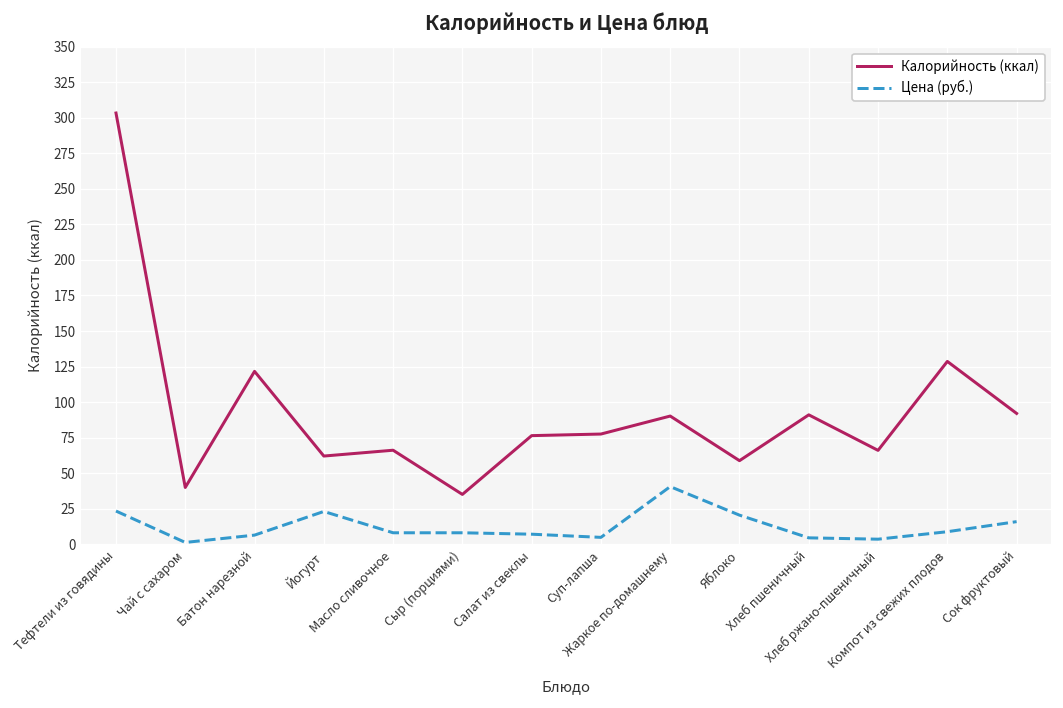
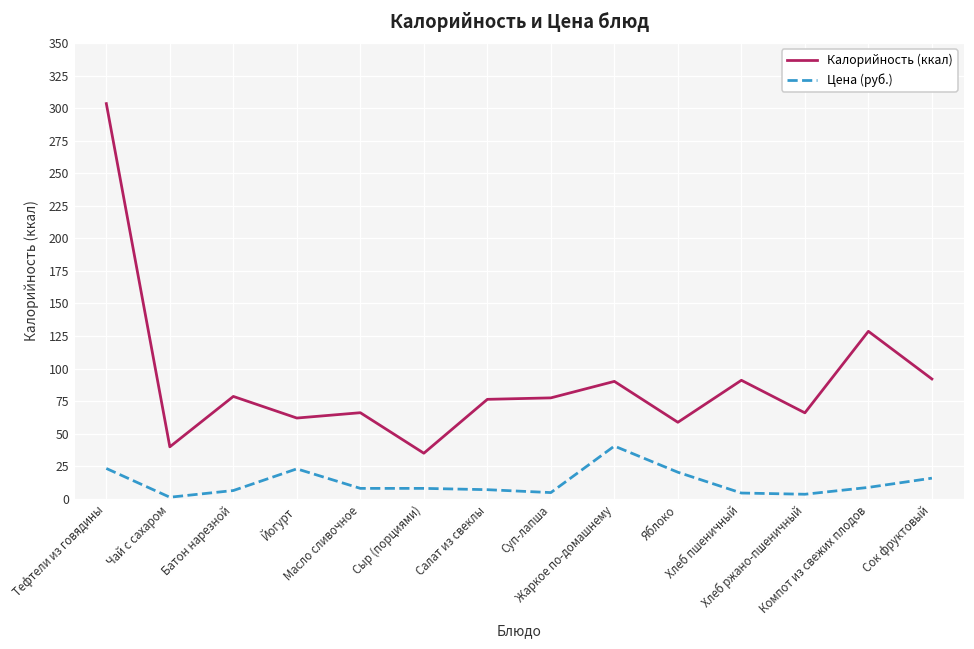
Калорийность (ккал), Батон нарезной: 122 -> 79
